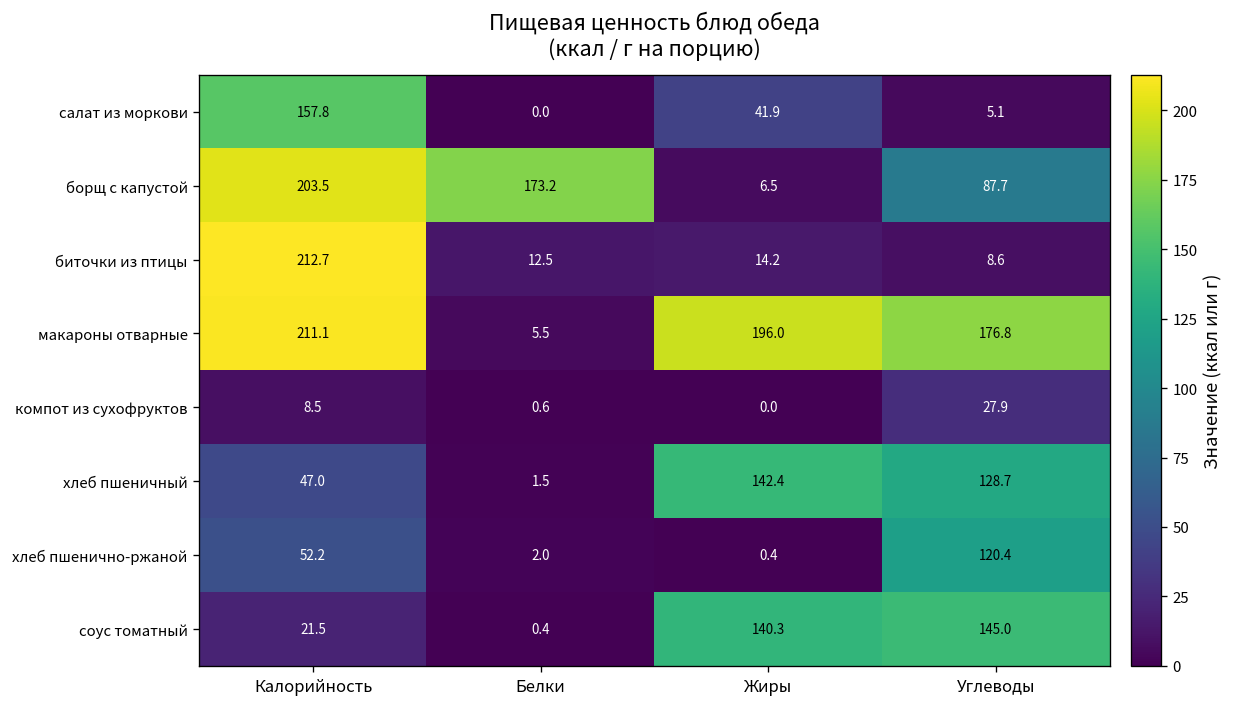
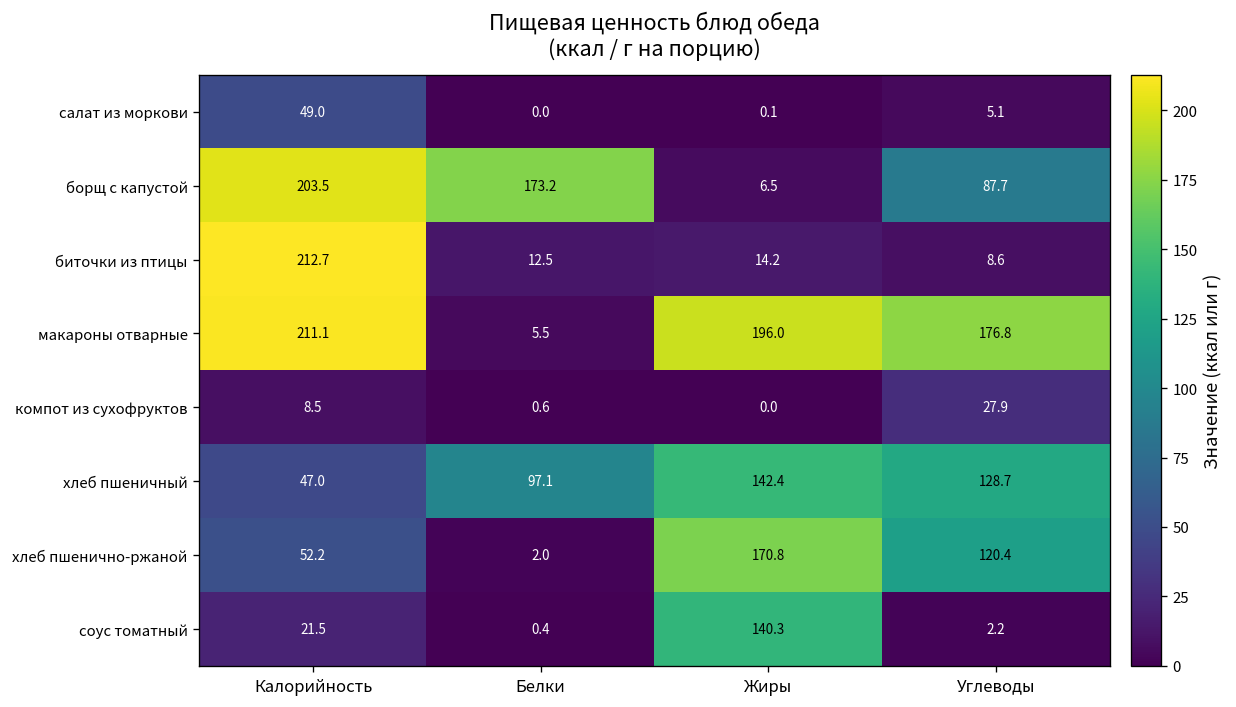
салат из моркови, Калорийность: 157.8 -> 49.0
салат из моркови, Жиры: 41.9 -> 0.1
хлеб пшеничный, Белки: 1.5 -> 97.1
хлеб пшенично-ржаной, Жиры: 0.4 -> 170.8
соус томатный, Углеводы: 145.0 -> 2.2
